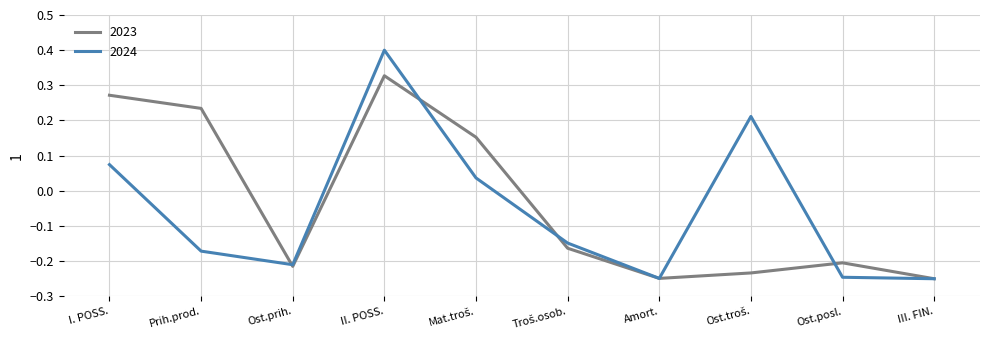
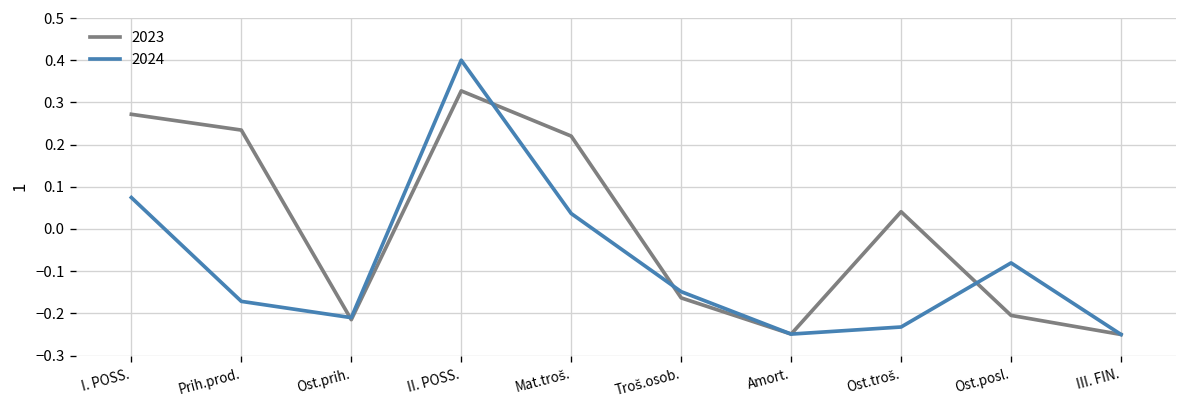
2023, Mat.troš.: 0.15 -> 0.22
2023, Ost.troš.: -0.23 -> 0.04
2024, Ost.troš.: 0.21 -> -0.23
2024, Ost.posl.: -0.25 -> -0.08
